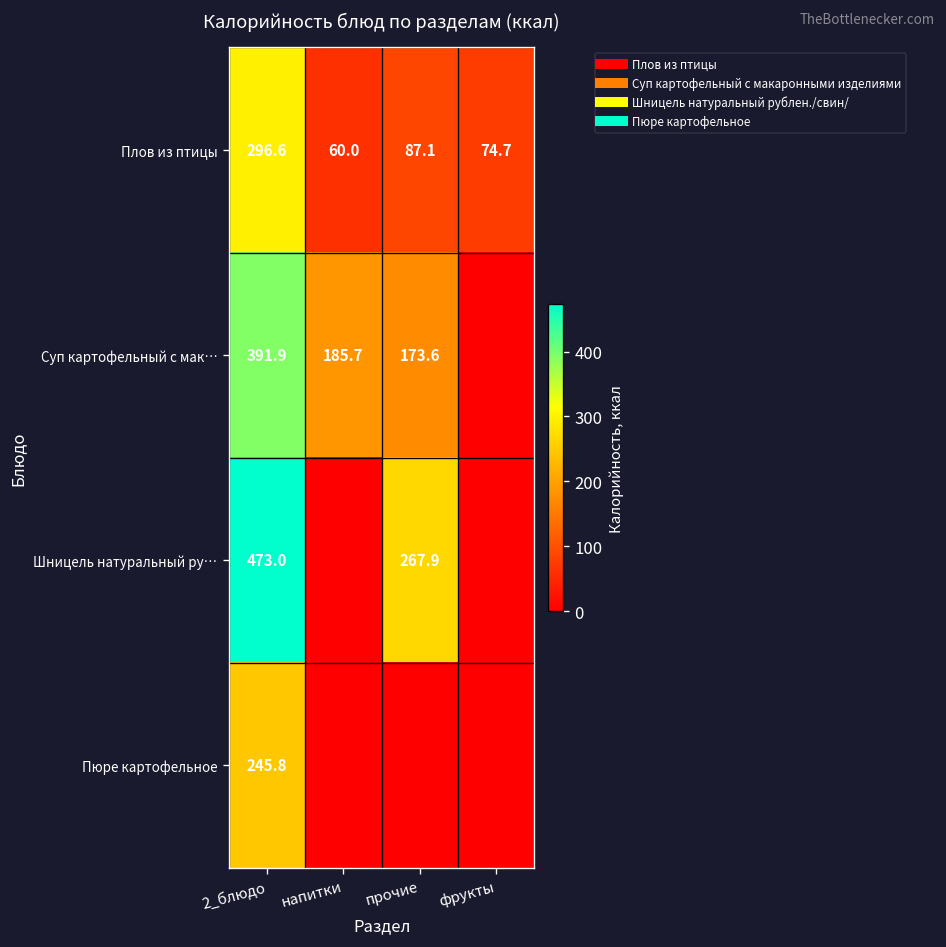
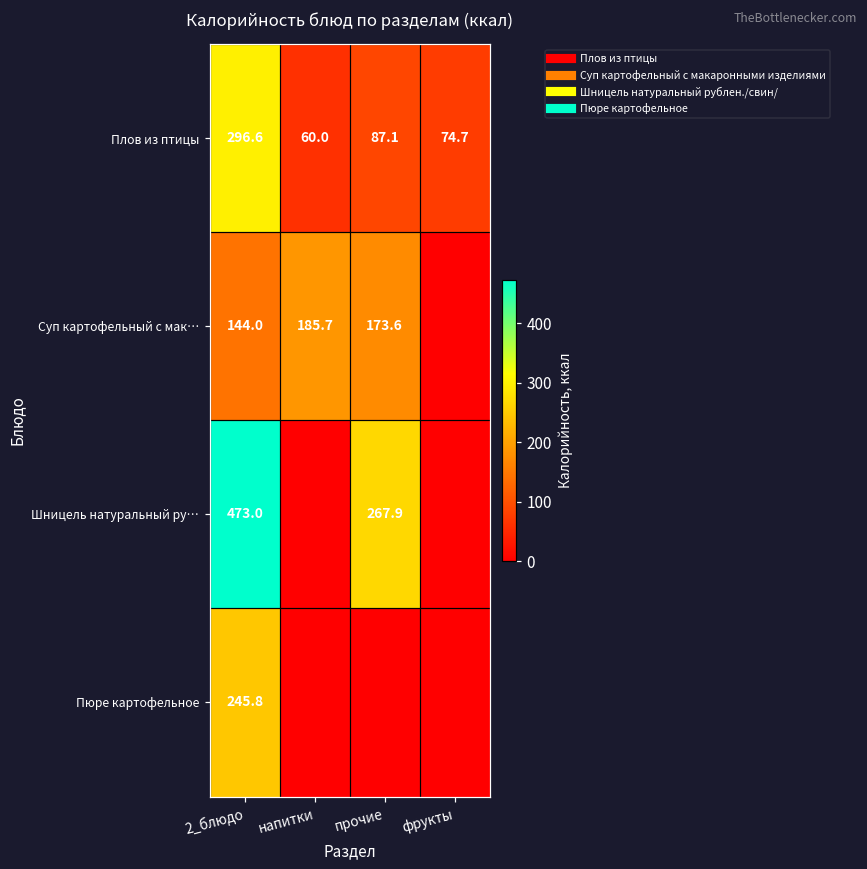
Суп картофельный с мак…, 2_блюдо: 391.9 -> 144.0
